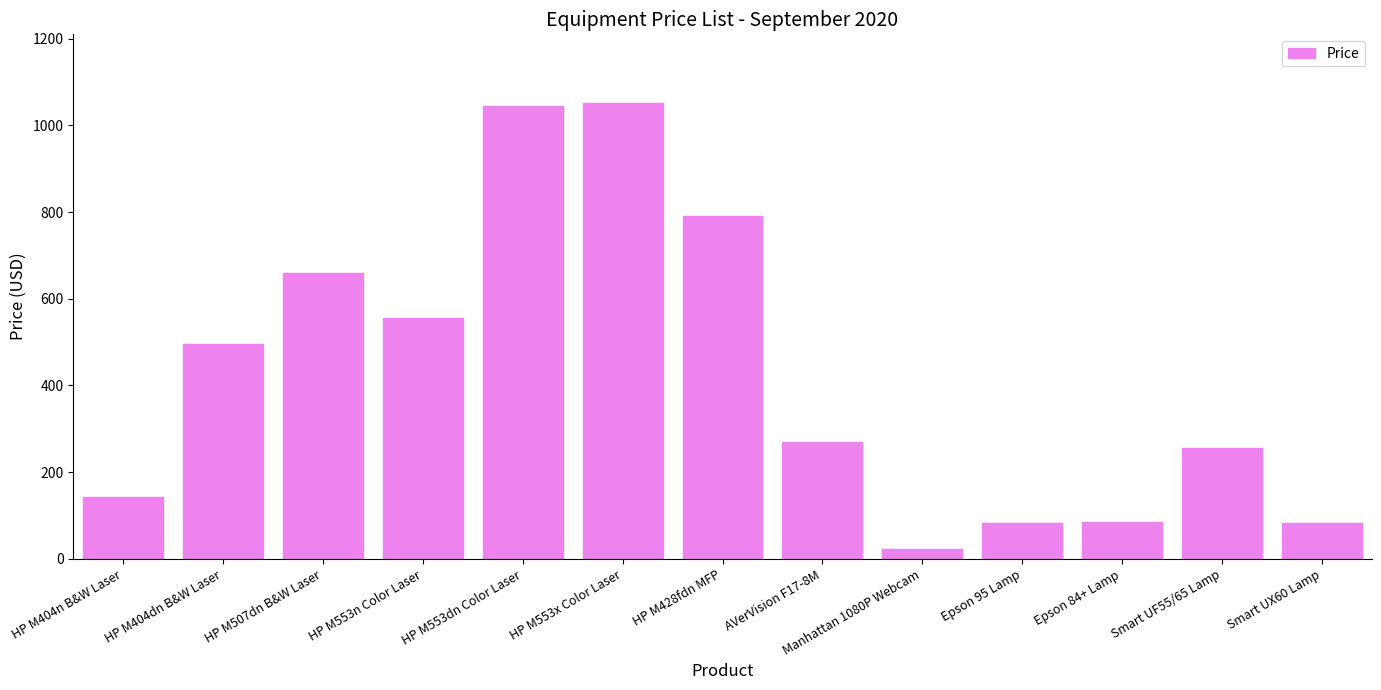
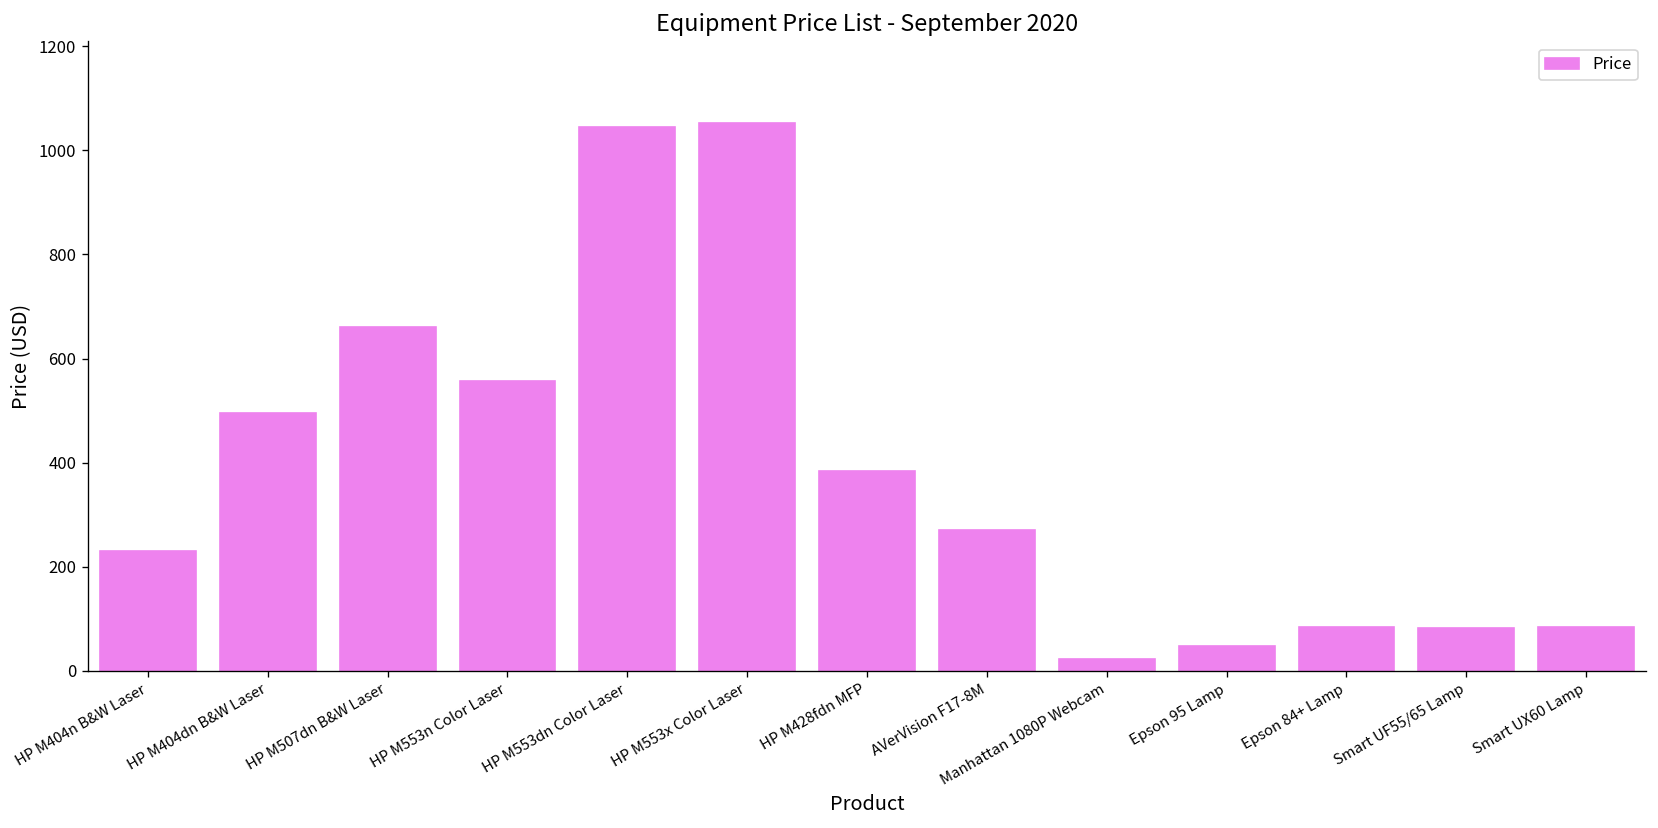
HP M404n B&W Laser: 140 -> 230
HP M428fdn MFP: 790 -> 380
Epson 95 Lamp: 80 -> 50
Smart UF55/65 Lamp: 250 -> 80
